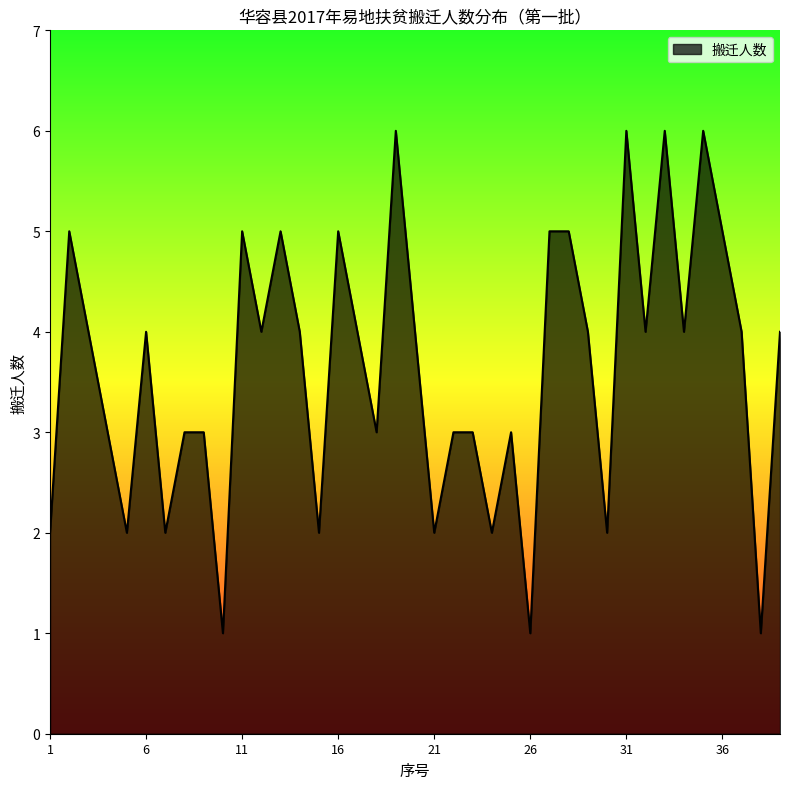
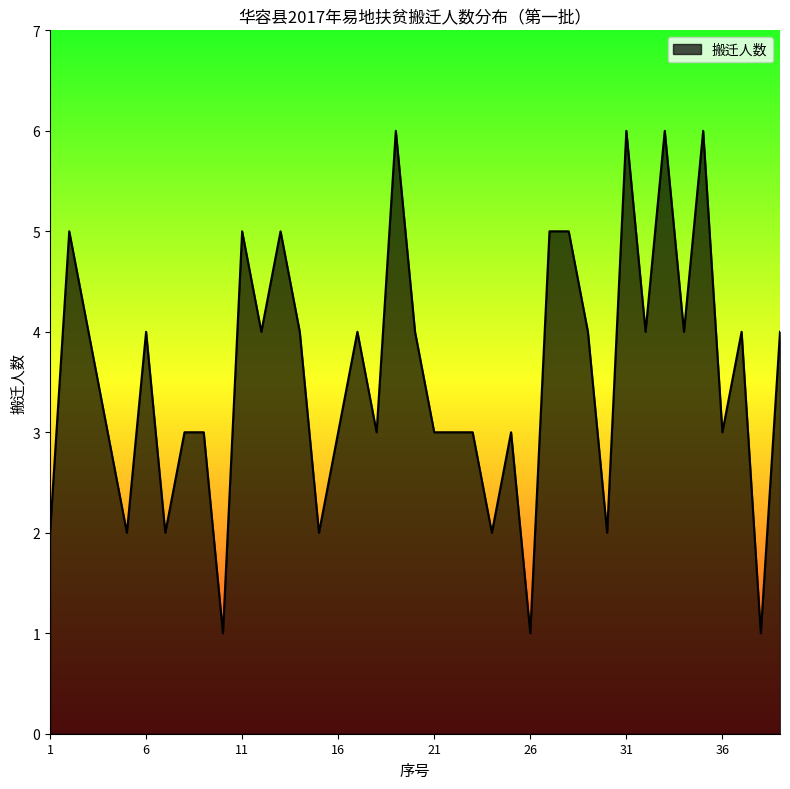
16: 5 -> 3
21: 2 -> 3
36: 5 -> 3
